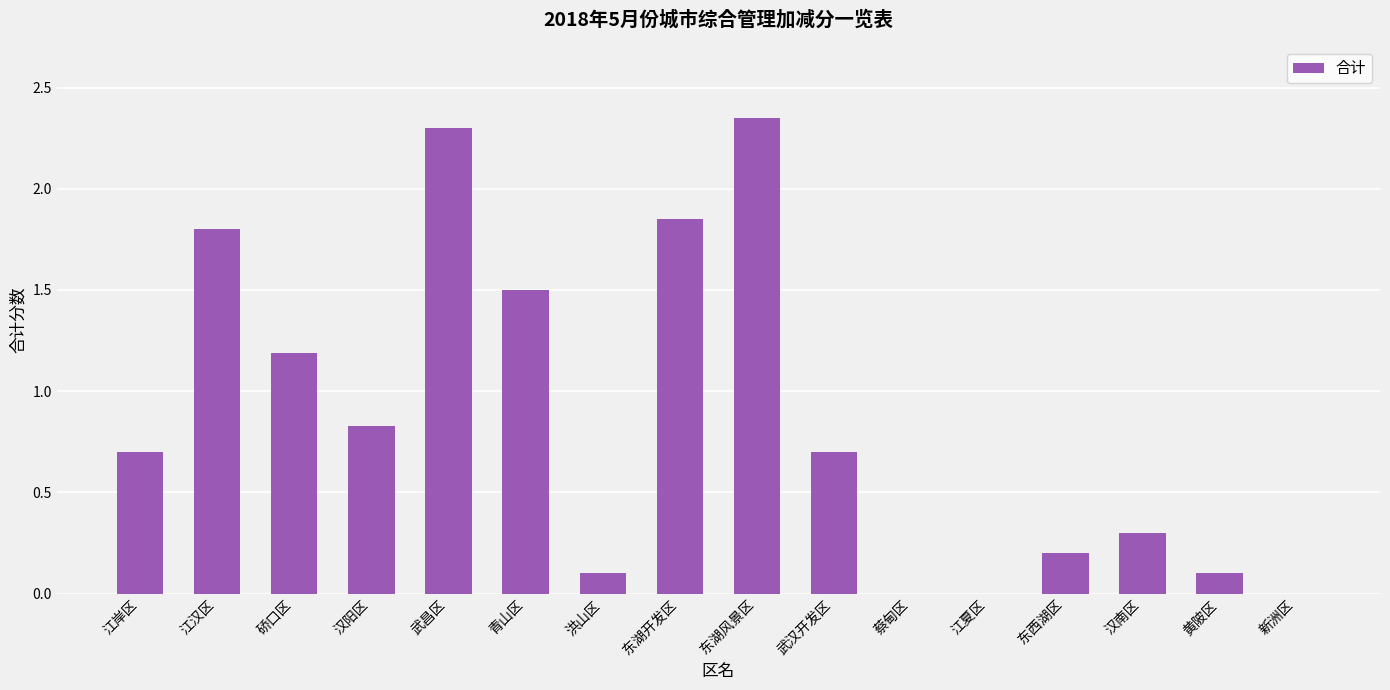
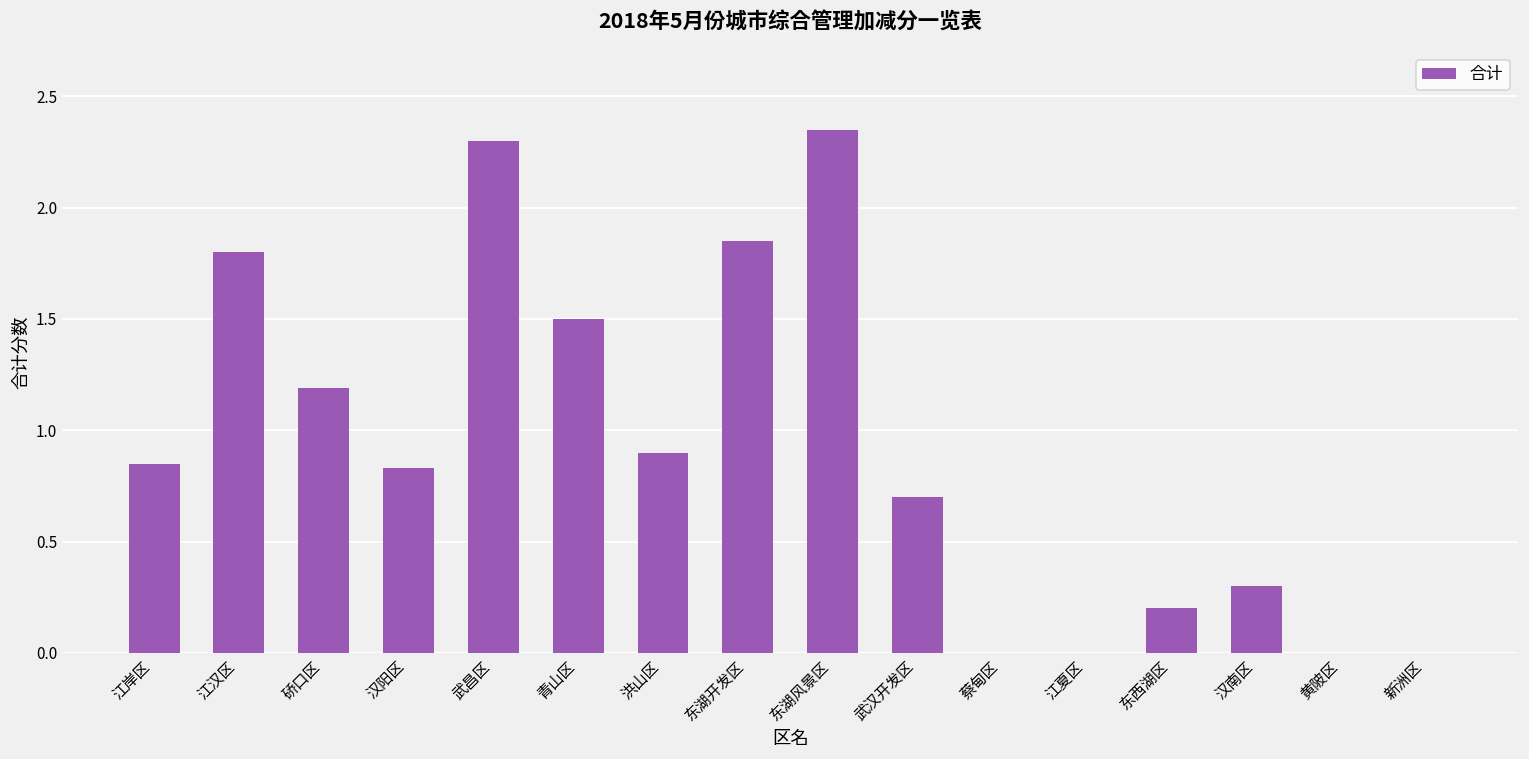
江岸区: 0.70 -> 0.85
洪山区: 0.1 -> 0.9
黄陂区: 0.1 -> 0.0
